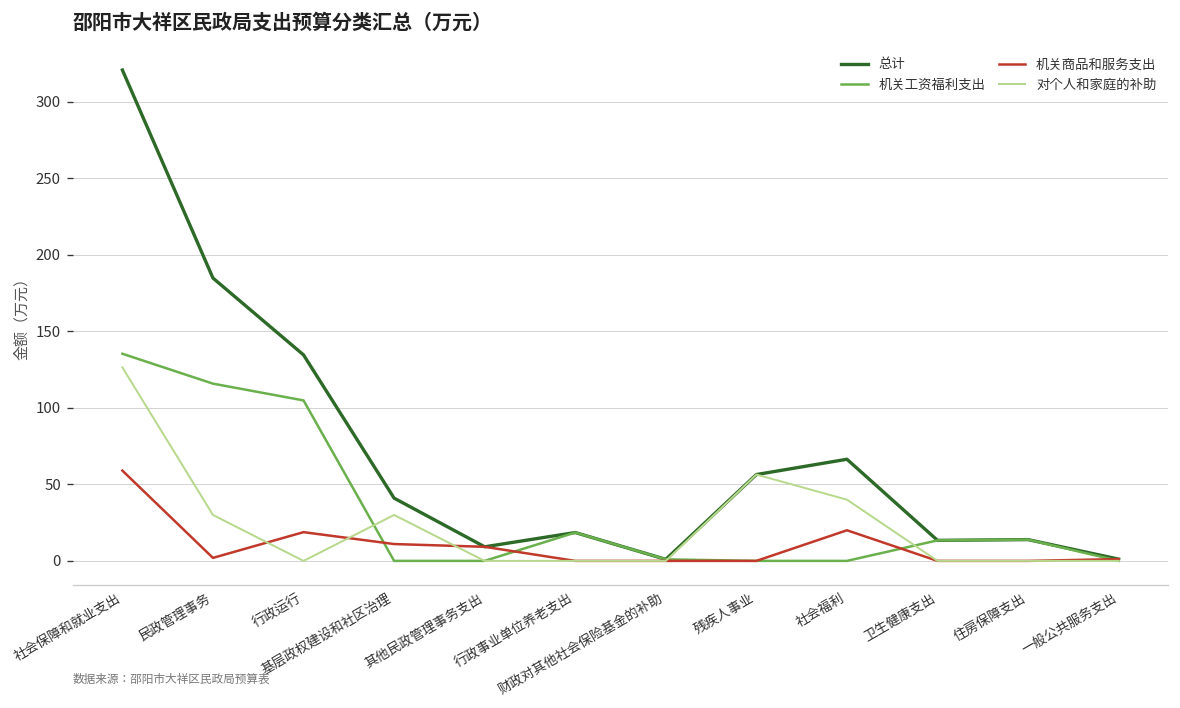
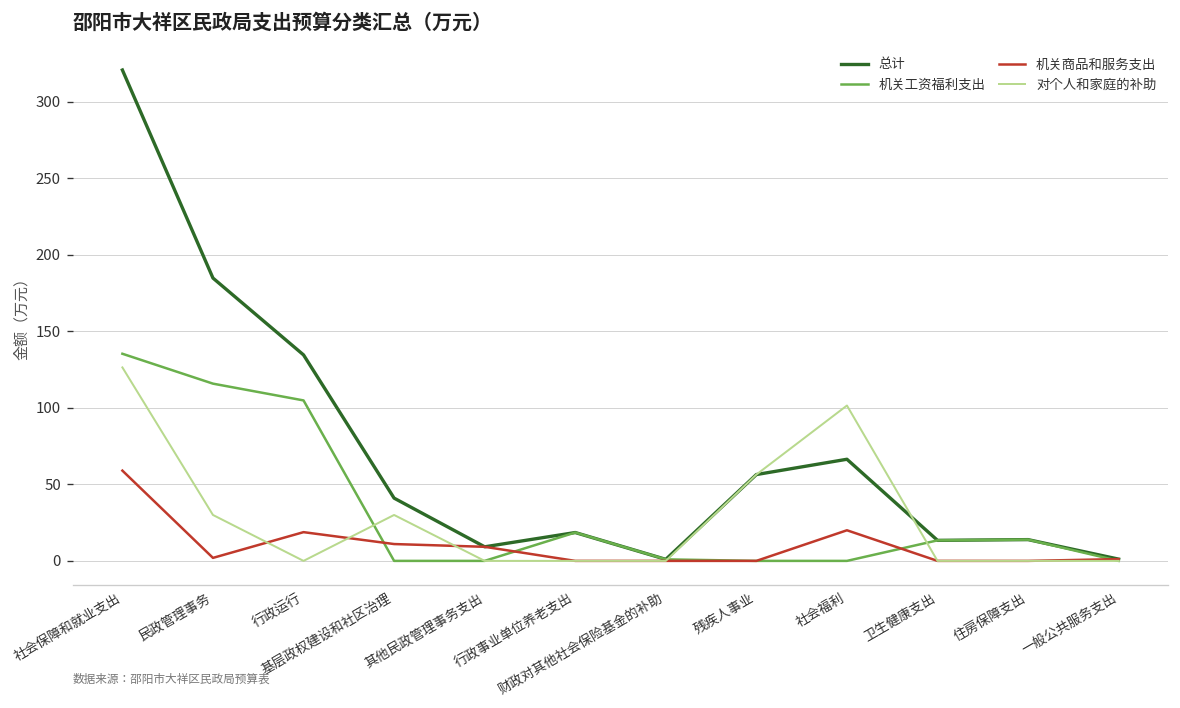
对个人和家庭的补助, 社会福利: 40 -> 102
